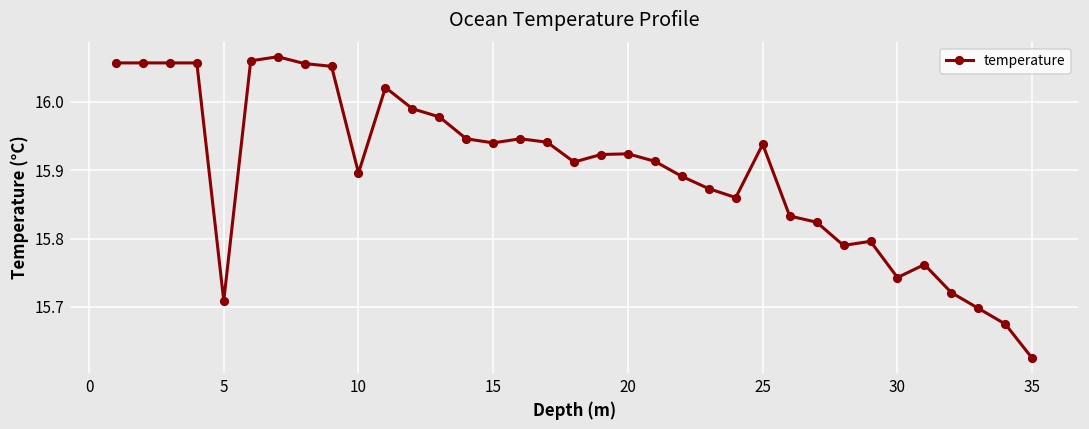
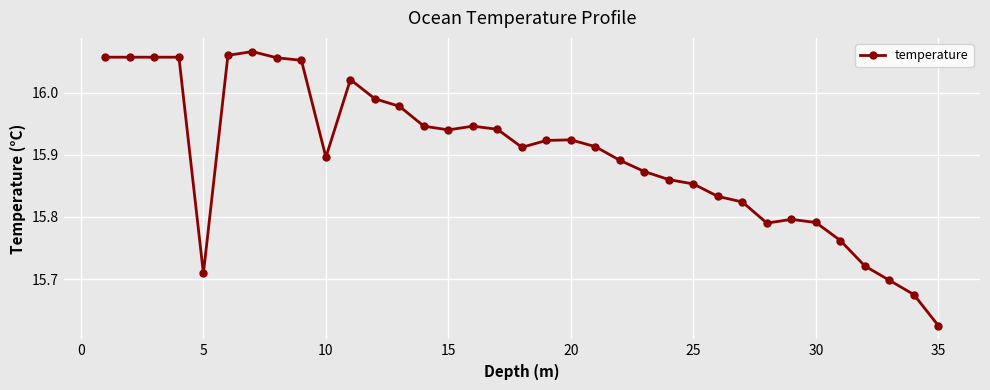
25: 15.94 -> 15.85
30: 15.74 -> 15.79
